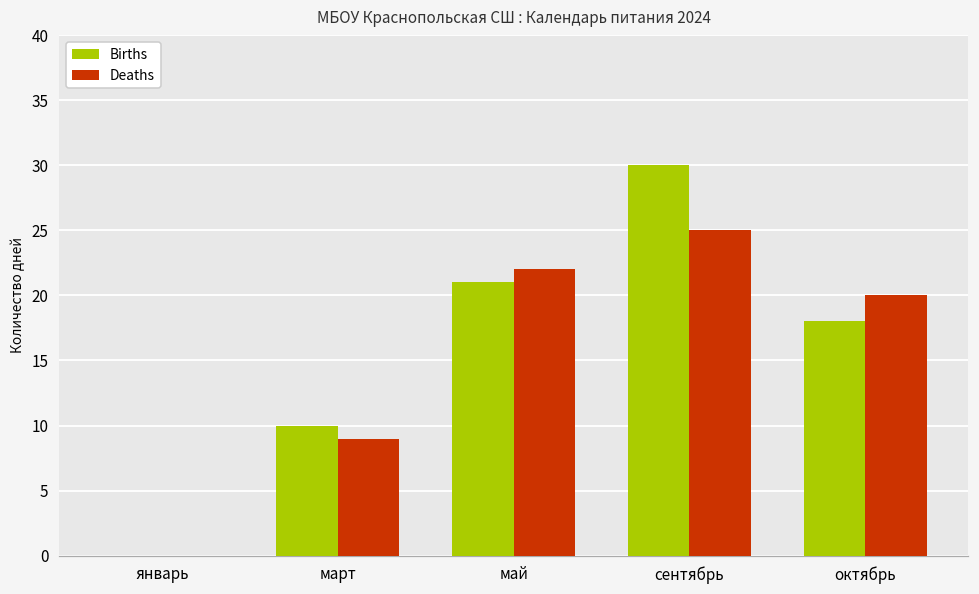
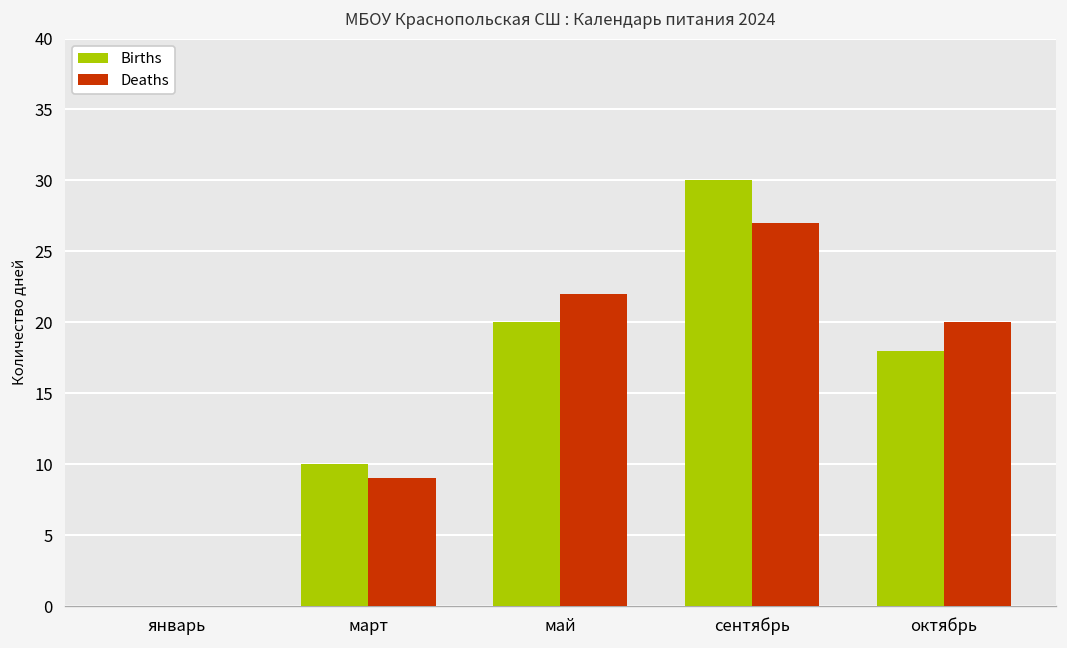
Births, май: 21 -> 20
Deaths, сентябрь: 25 -> 27
